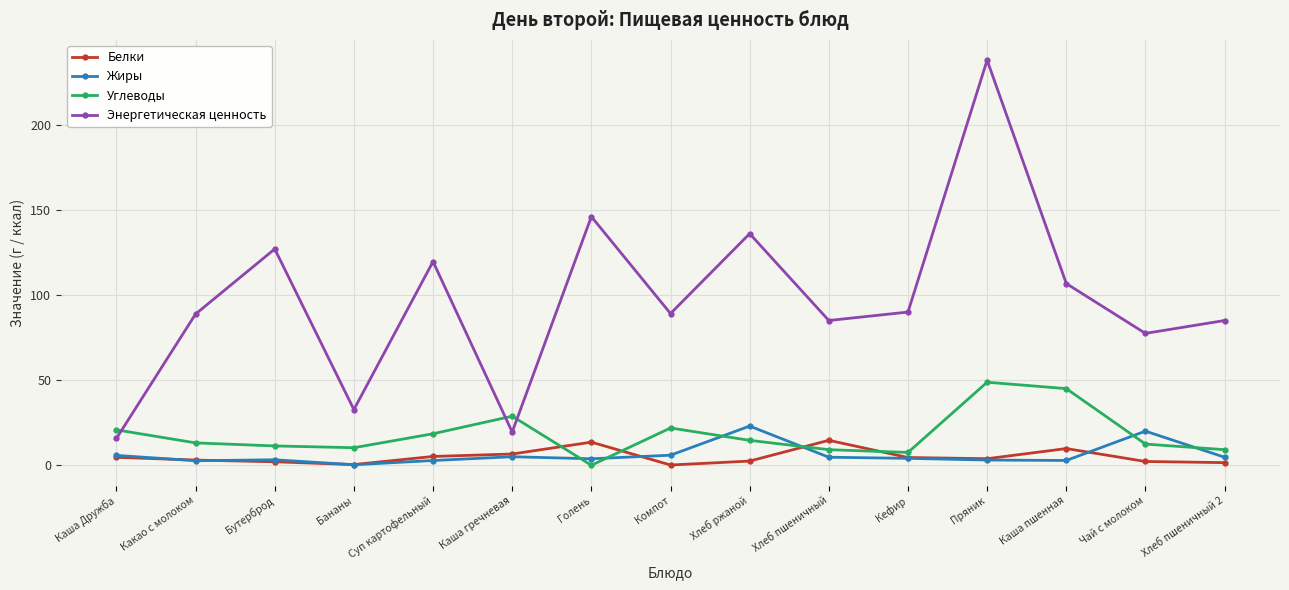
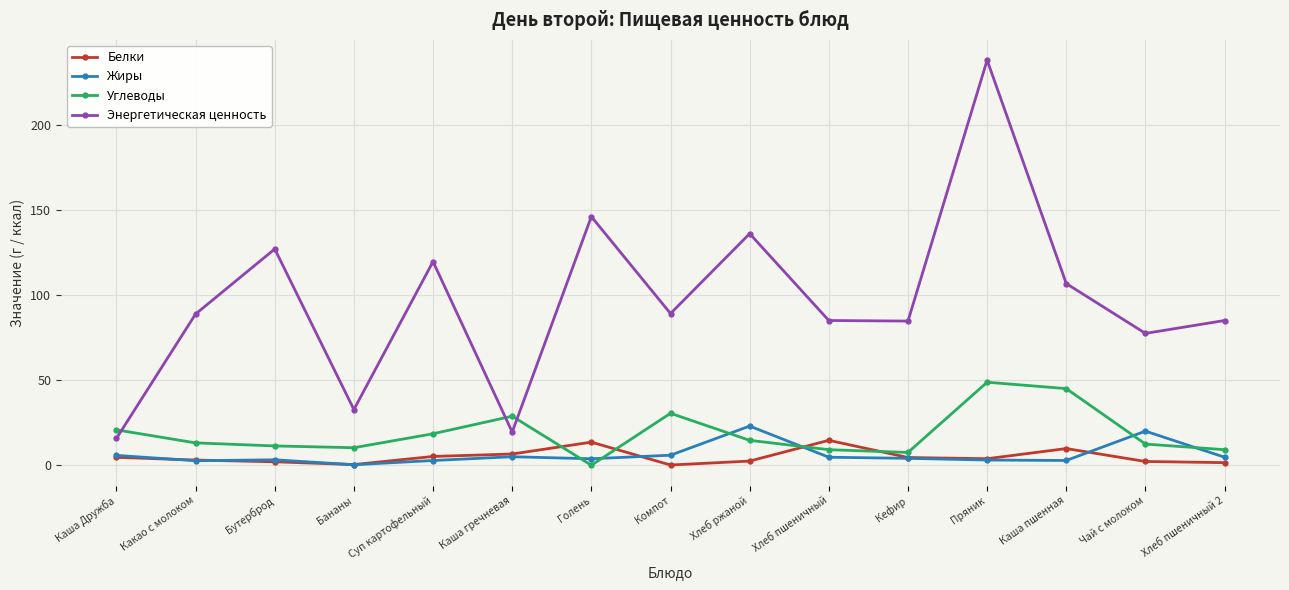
Углеводы, Компот: 22 -> 31
Энергетическая ценность, Кефир: 90 -> 85
